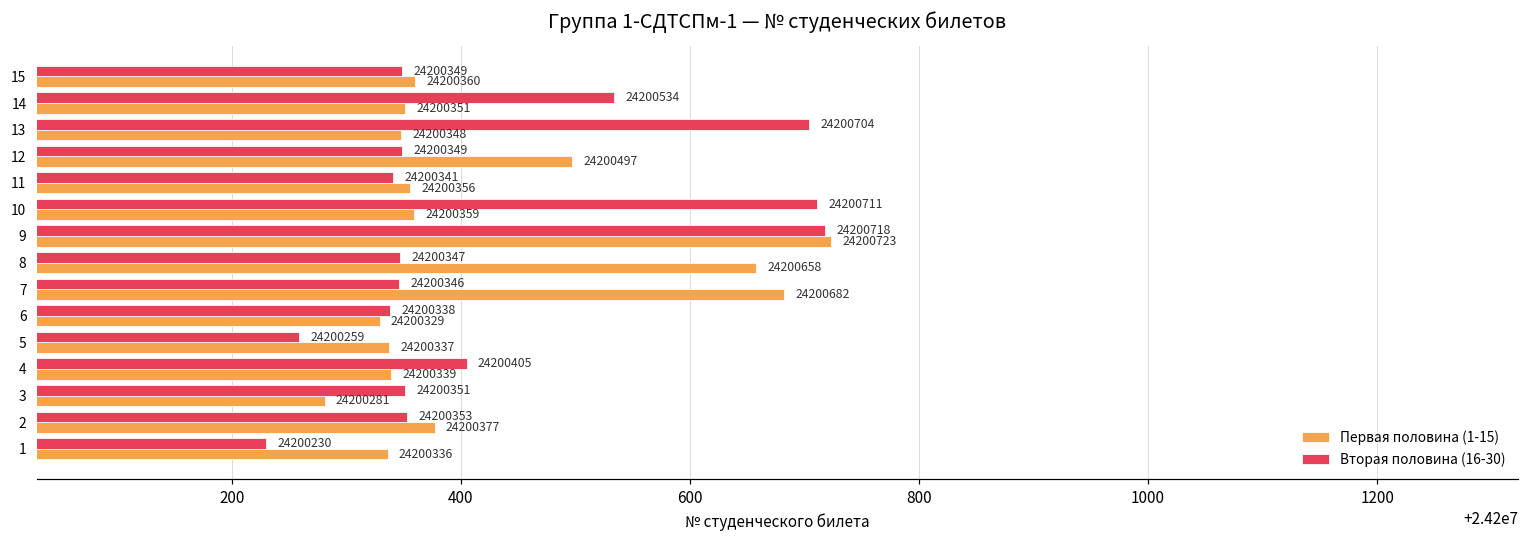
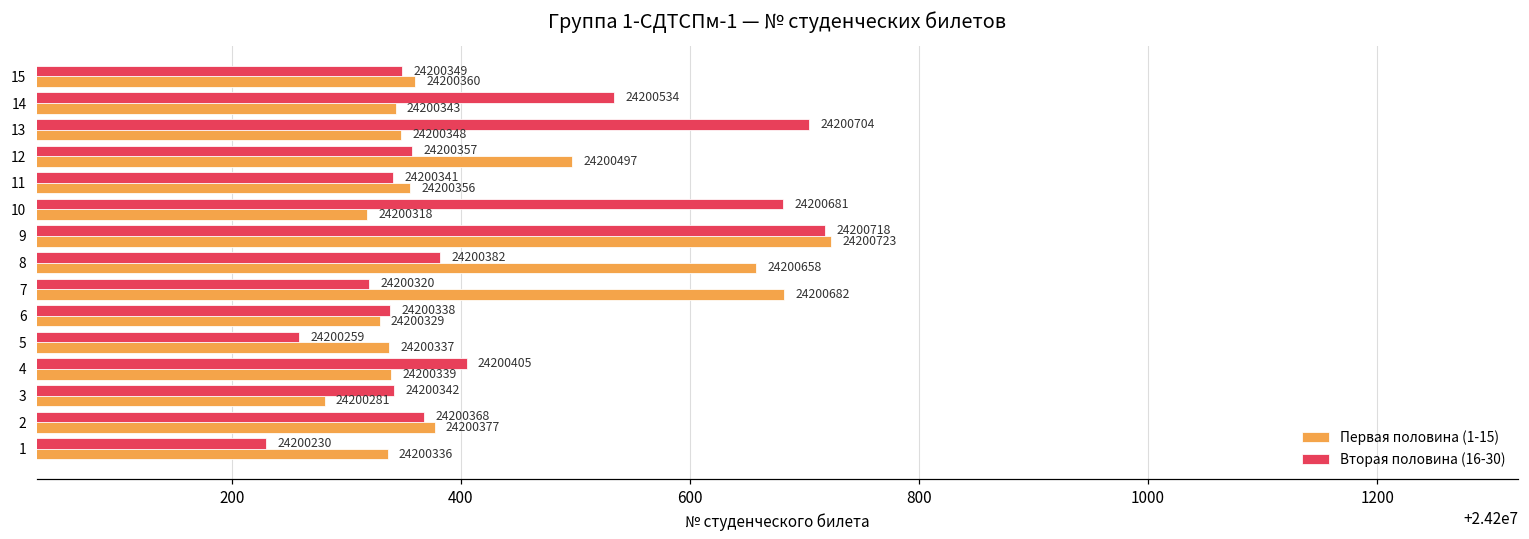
Первая половина (1-15), 14: 24200351 -> 24200343
Вторая половина (16-30), 12: 24200349 -> 24200357
Вторая половина (16-30), 10: 24200711 -> 24200681
Первая половина (1-15), 10: 24200359 -> 24200318
Вторая половина (16-30), 8: 24200347 -> 24200382
Вторая половина (16-30), 7: 24200346 -> 24200320
Вторая половина (16-30), 3: 24200351 -> 24200342
Вторая половина (16-30), 2: 24200353 -> 24200368
